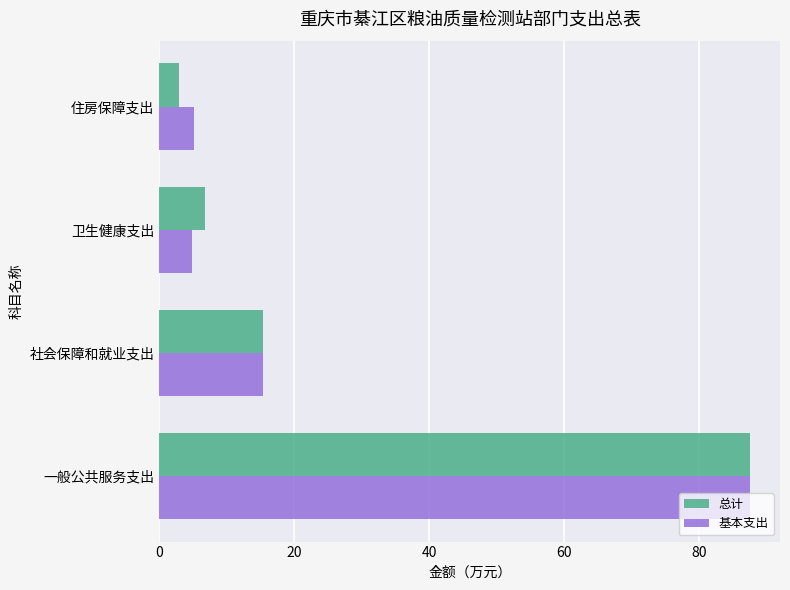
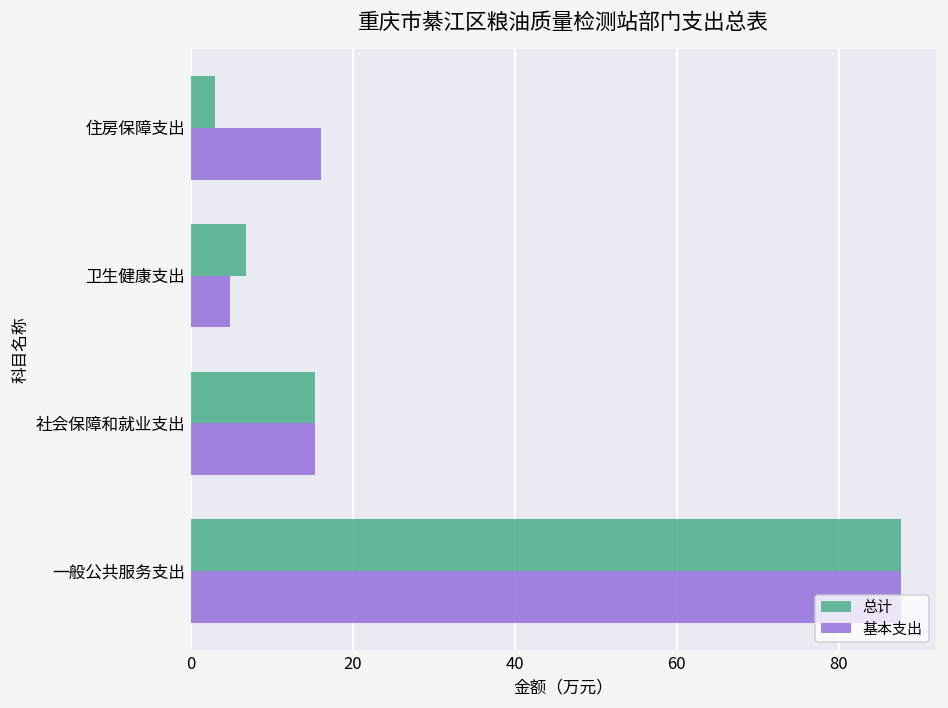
基本支出, 住房保障支出: 5 -> 16
